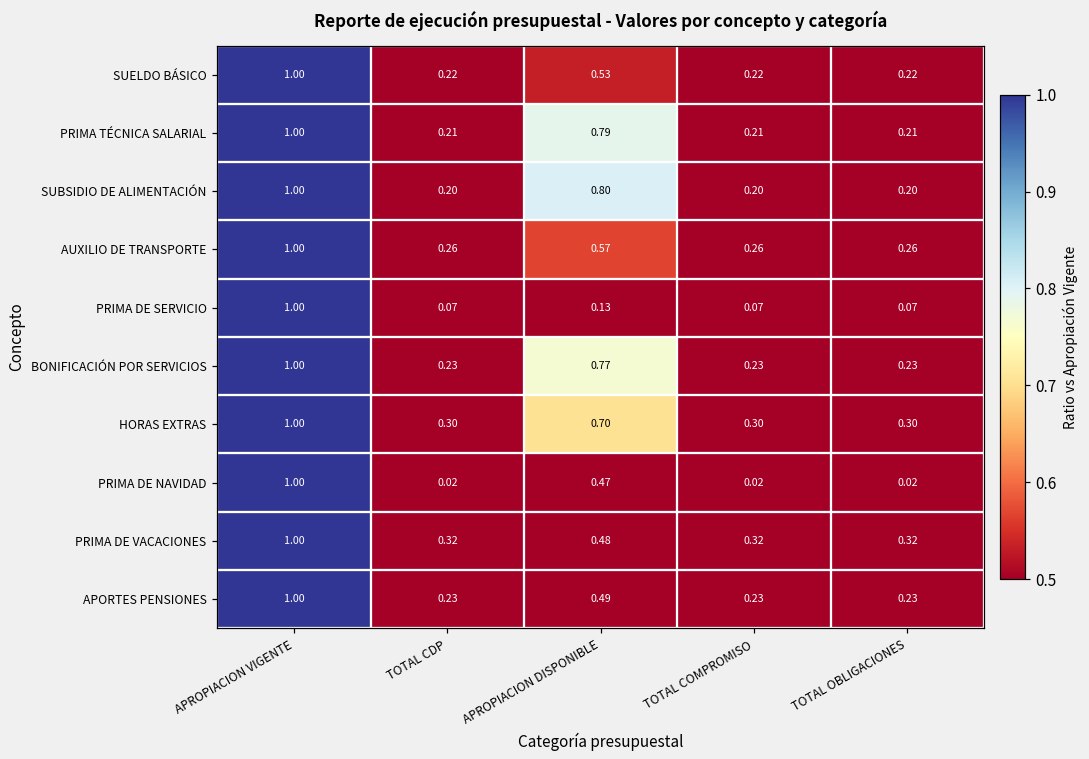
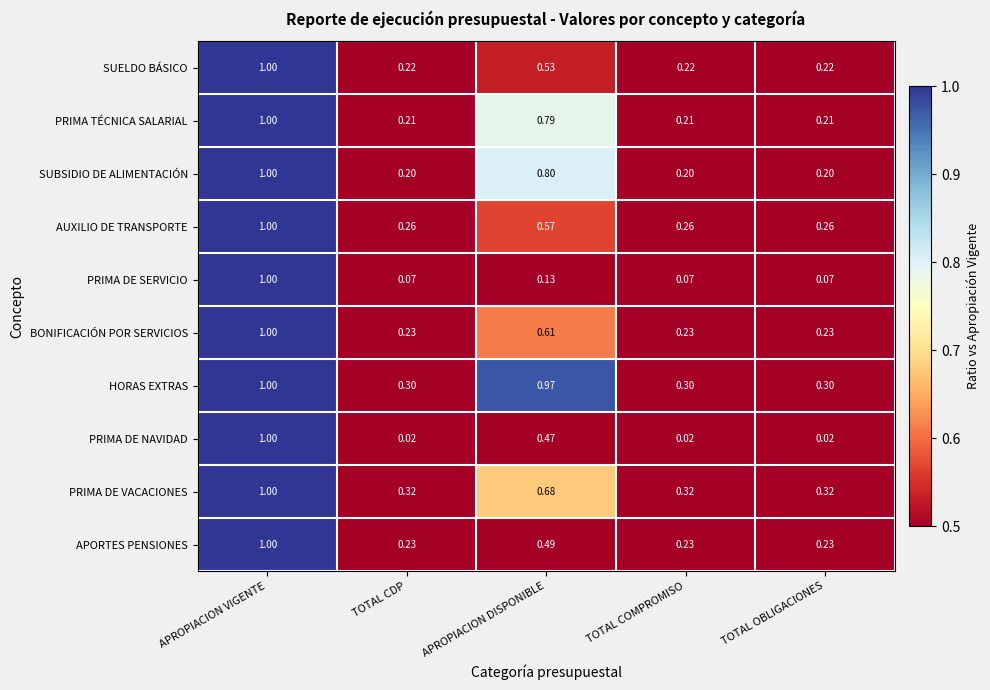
BONIFICACIÓN POR SERVICIOS, APROPIACION DISPONIBLE: 0.77 -> 0.61
HORAS EXTRAS, APROPIACION DISPONIBLE: 0.70 -> 0.97
PRIMA DE VACACIONES, APROPIACION DISPONIBLE: 0.48 -> 0.68
